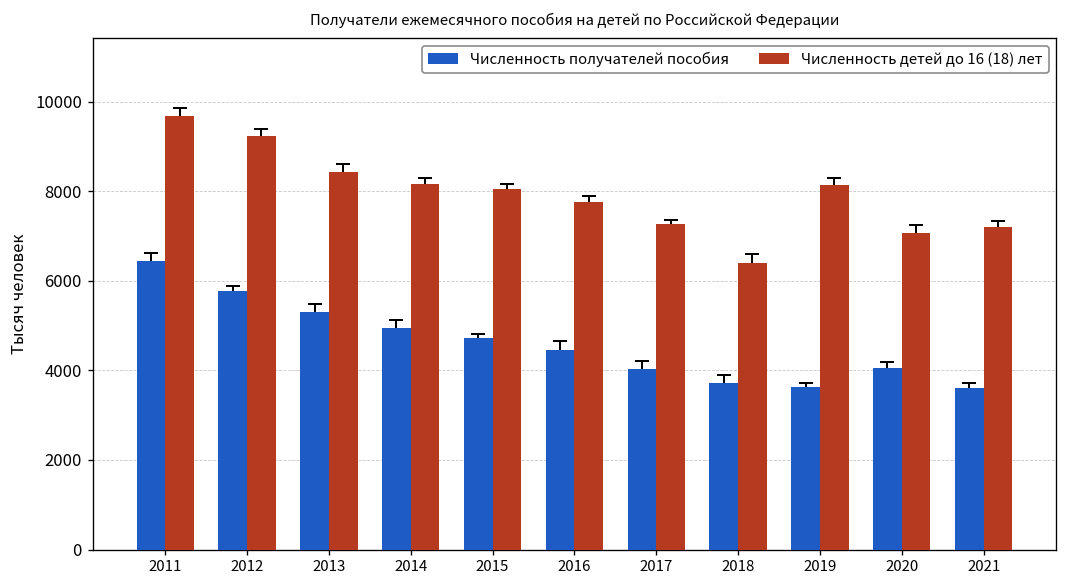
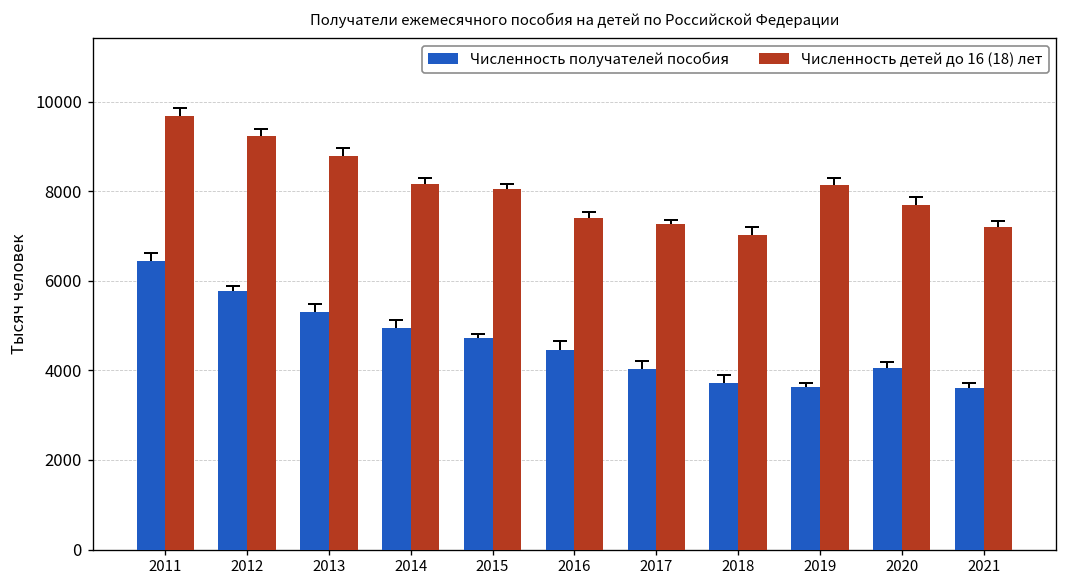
Численность детей до 16 (18) лет, 2013: 8400 -> 8800
Численность детей до 16 (18) лет, 2016: 7800 -> 7400
Численность детей до 16 (18) лет, 2018: 6400 -> 7000
Численность детей до 16 (18) лет, 2020: 7100 -> 7700
